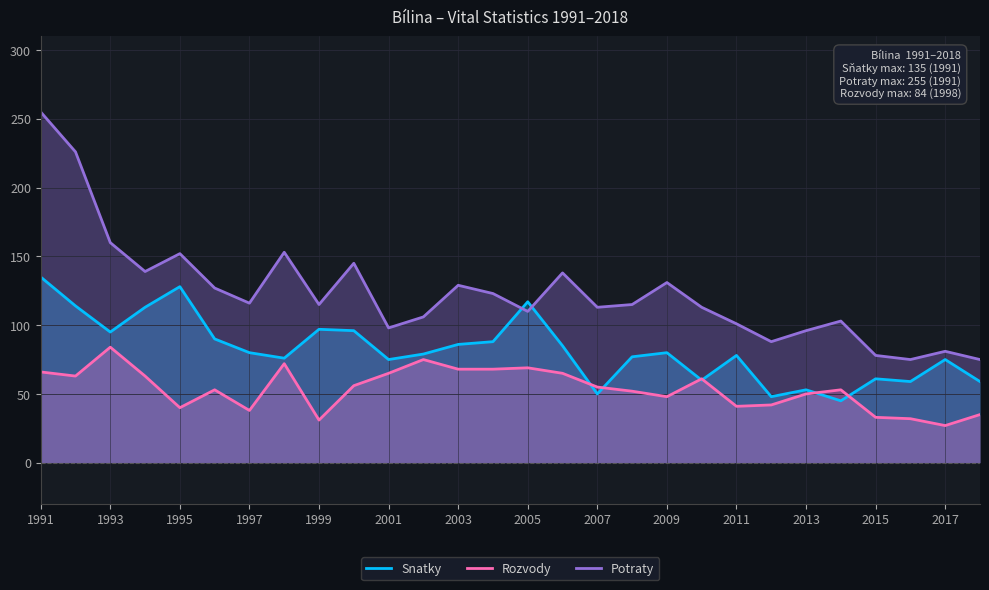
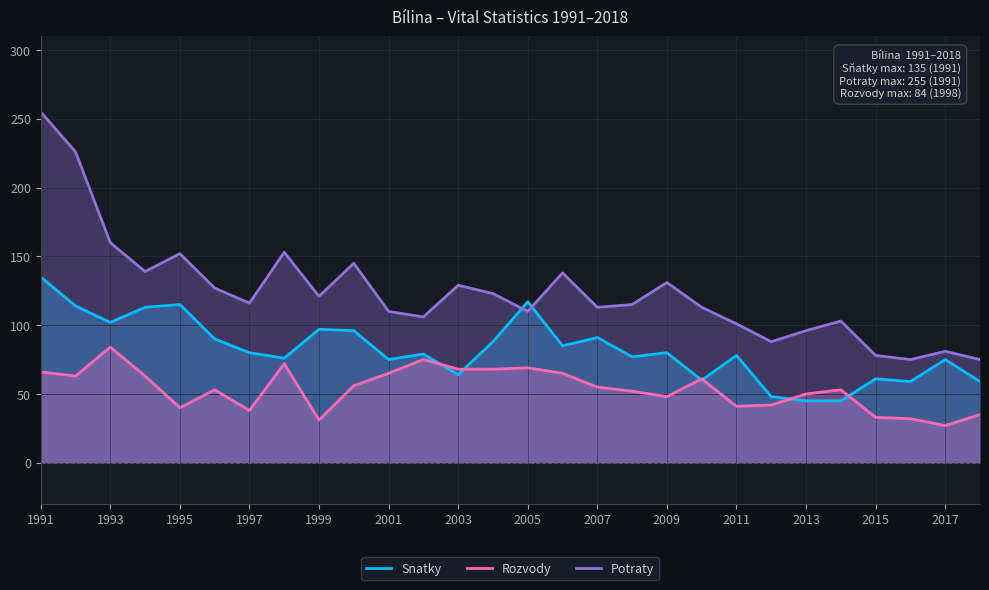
Snatky, 1993: 95 -> 102
Snatky, 1995: 128 -> 115
Potraty, 1999: 115 -> 121
Potraty, 2001: 98 -> 110
Snatky, 2003: 86 -> 64
Snatky, 2007: 50 -> 91
Snatky, 2013: 53 -> 45
